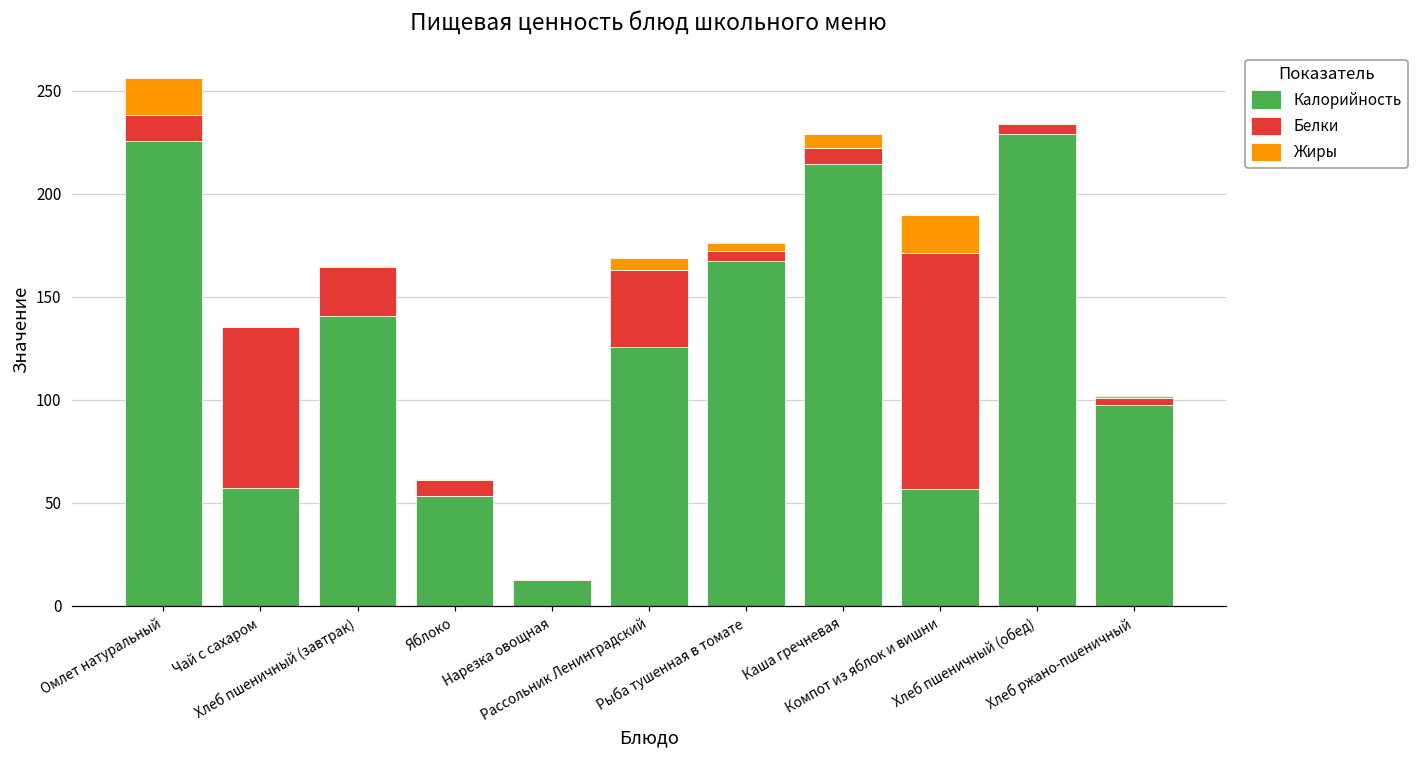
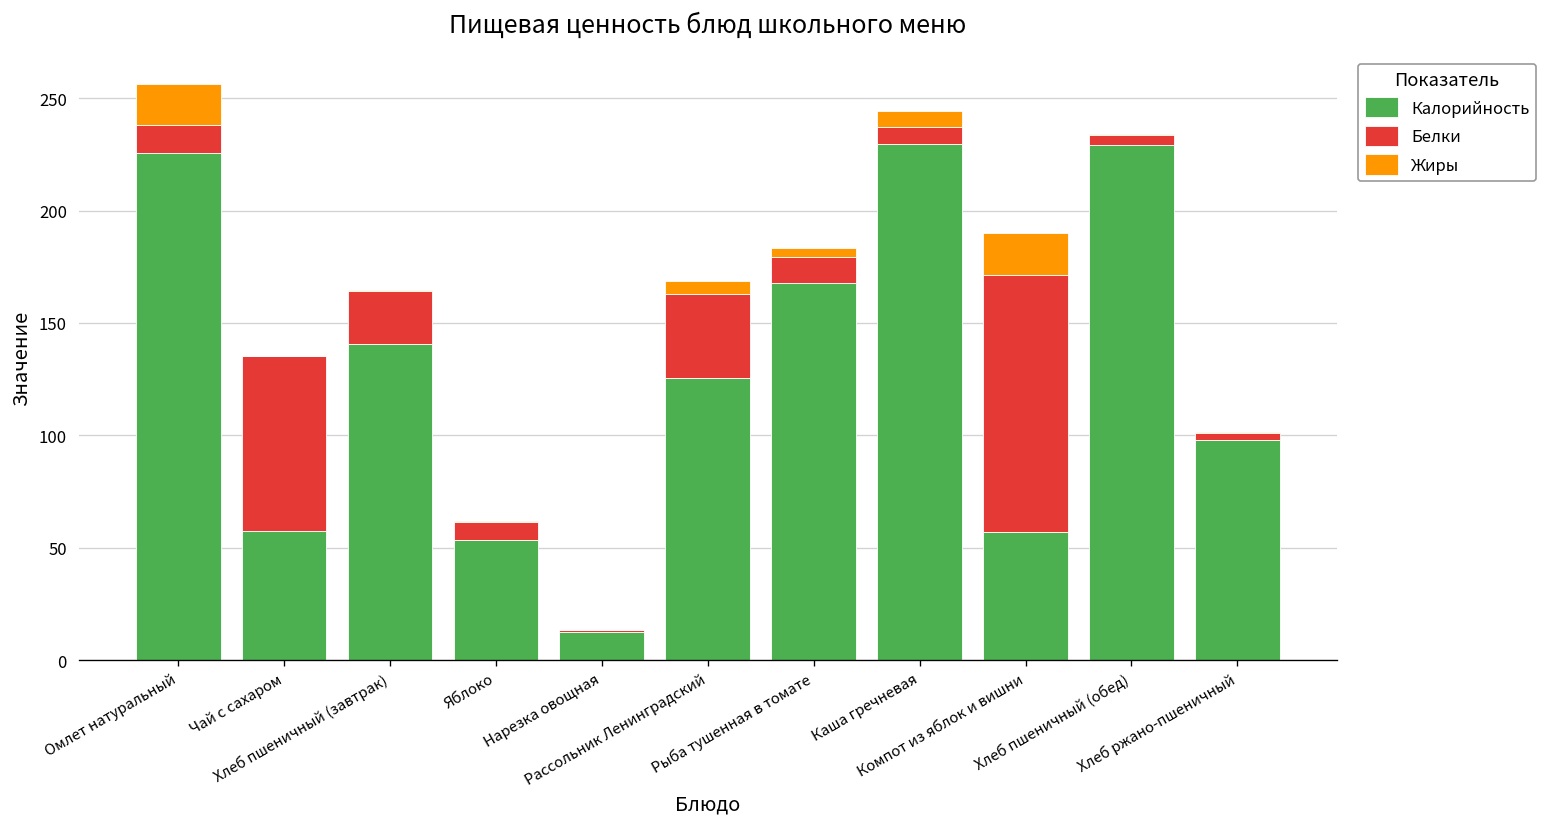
Белки, Рыба тушенная в томате: 5 -> 12
Калорийность, Каша гречневая: 214 -> 230
